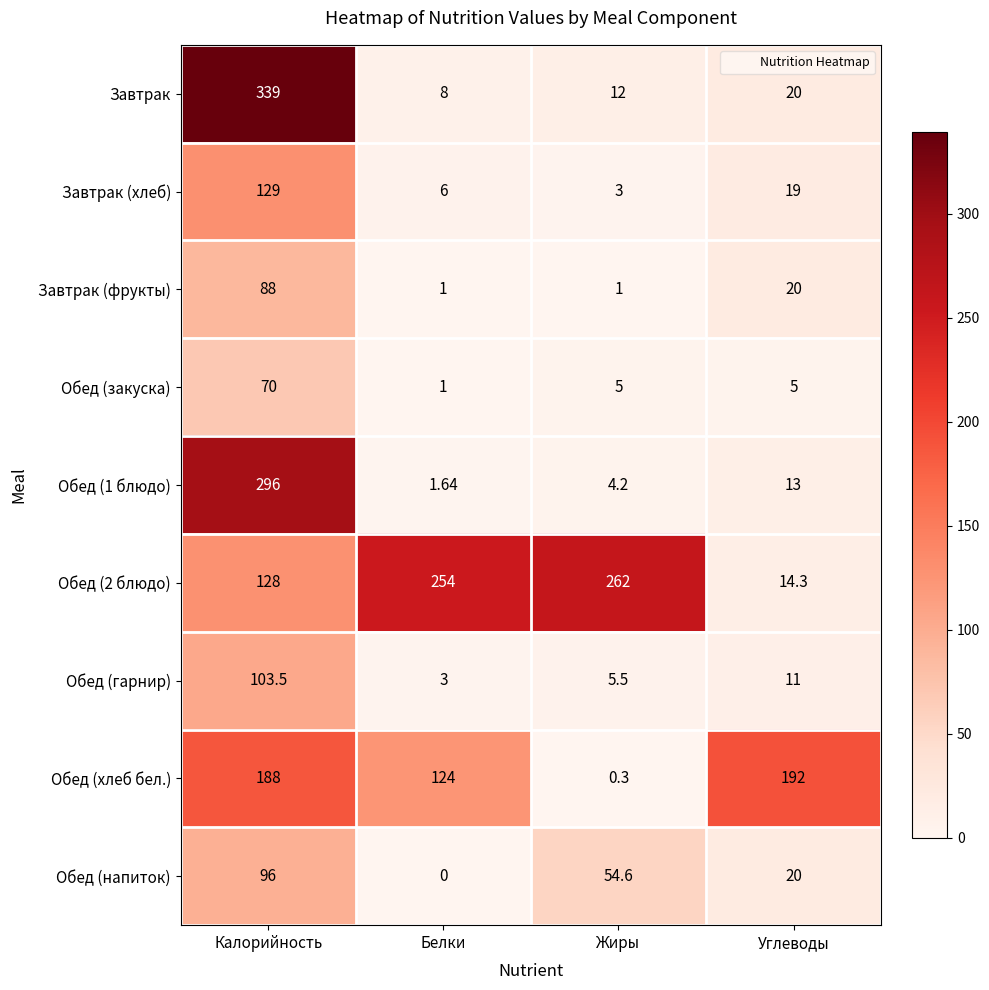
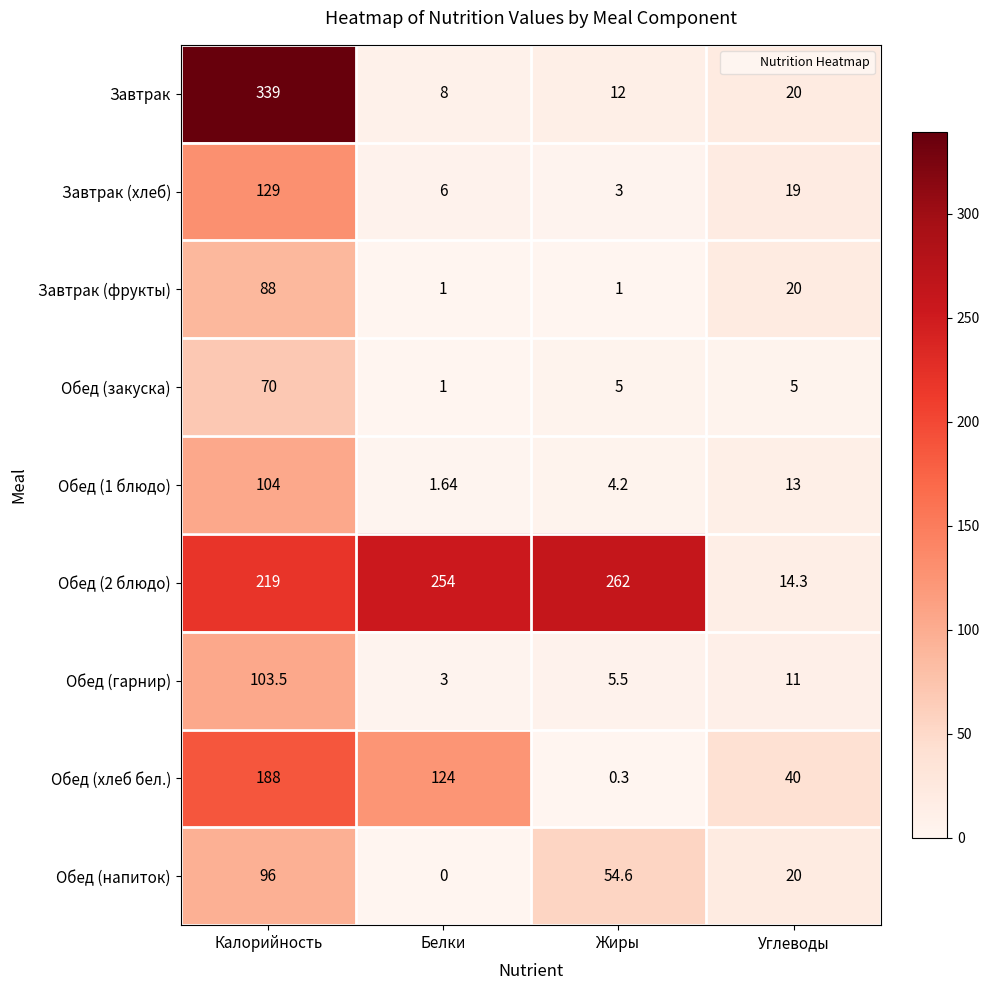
Обед (1 блюдо), Калорийность: 296 -> 104
Обед (2 блюдо), Калорийность: 128 -> 219
Обед (хлеб бел.), Углеводы: 192 -> 40
